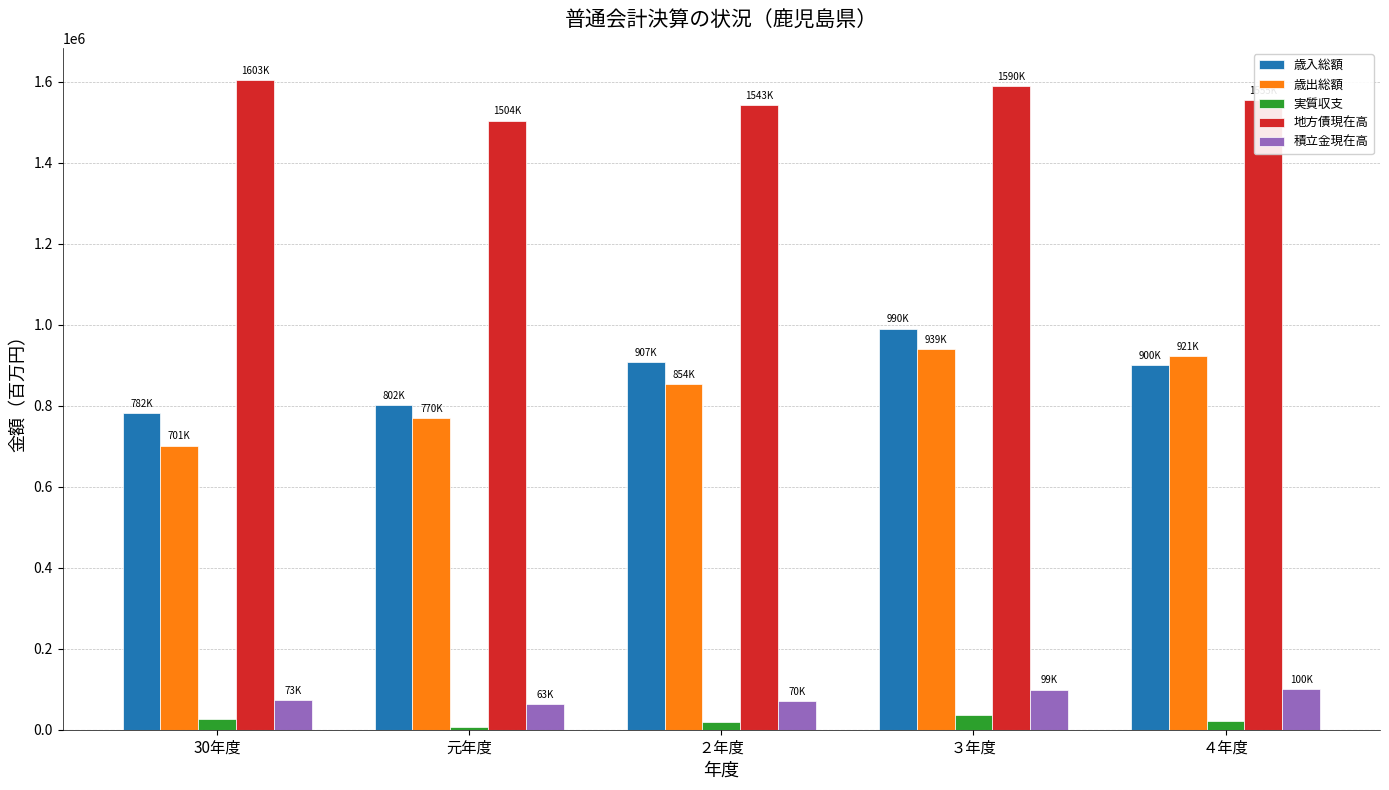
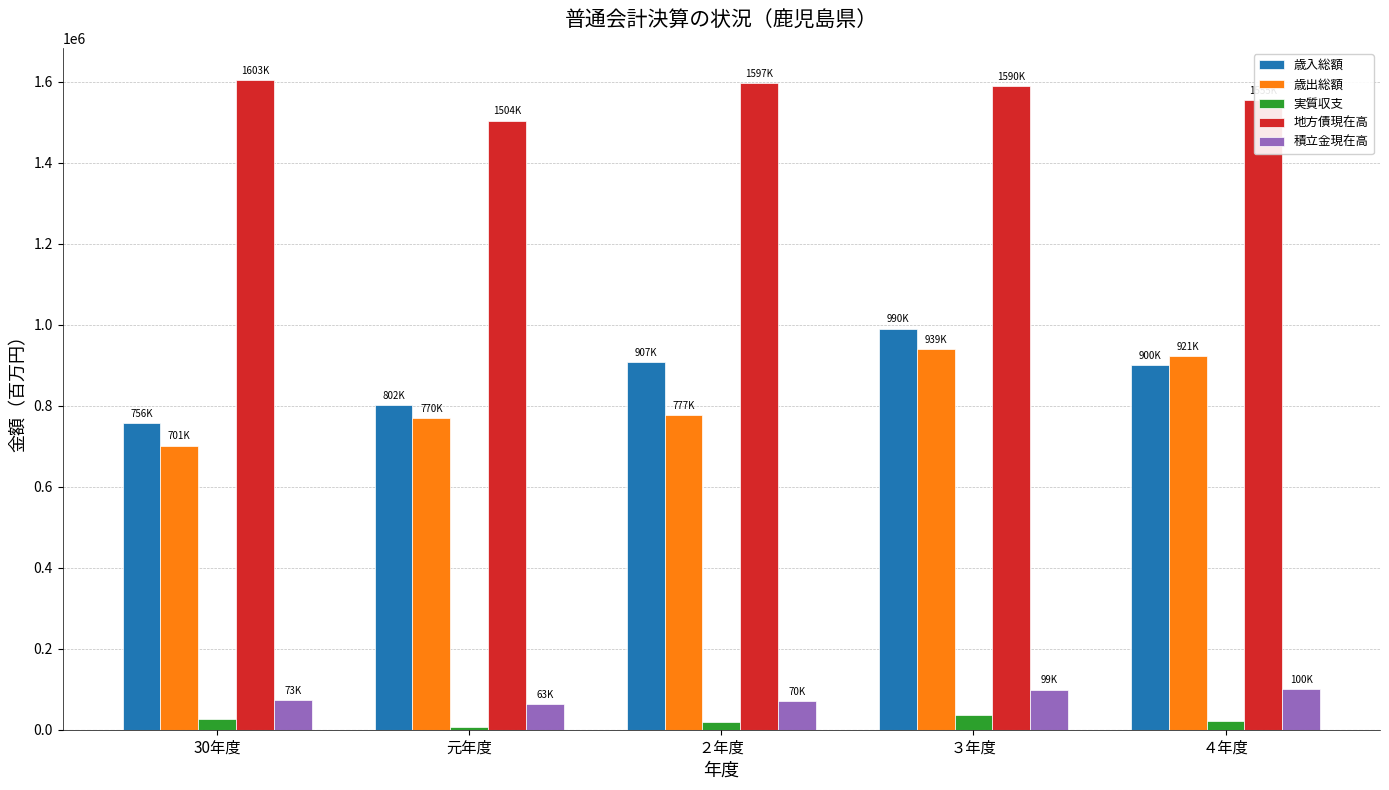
歳入総額, 30年度: 782K -> 756K
歳出総額, ２年度: 854K -> 777K
地方債現在高, ２年度: 1543K -> 1597K
